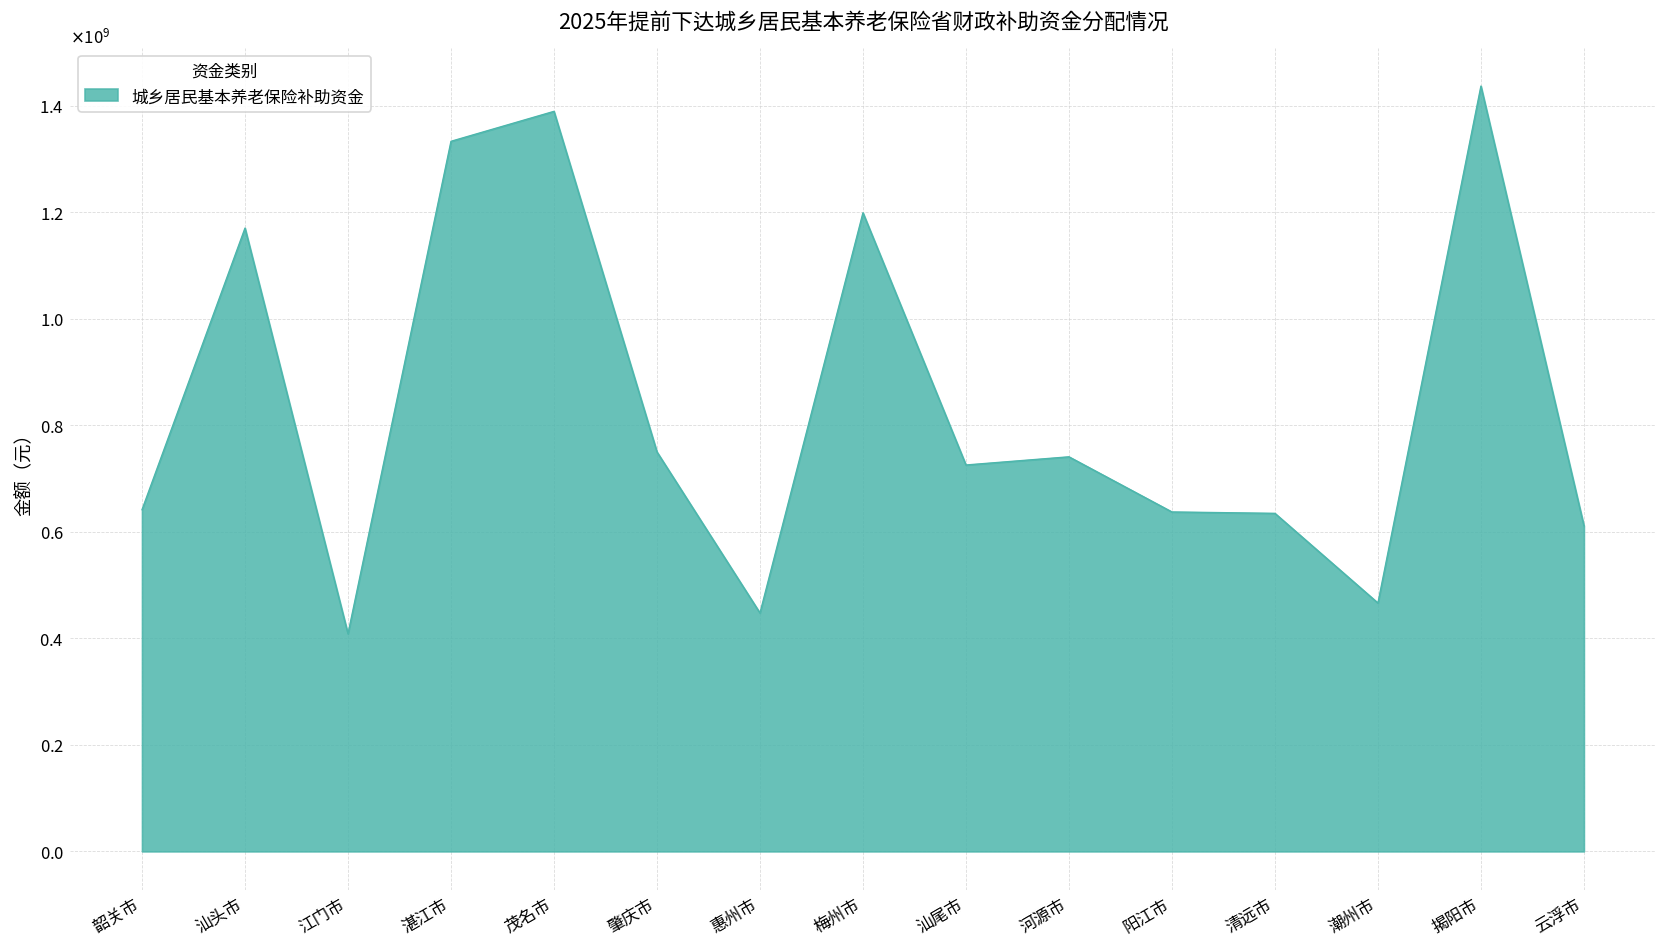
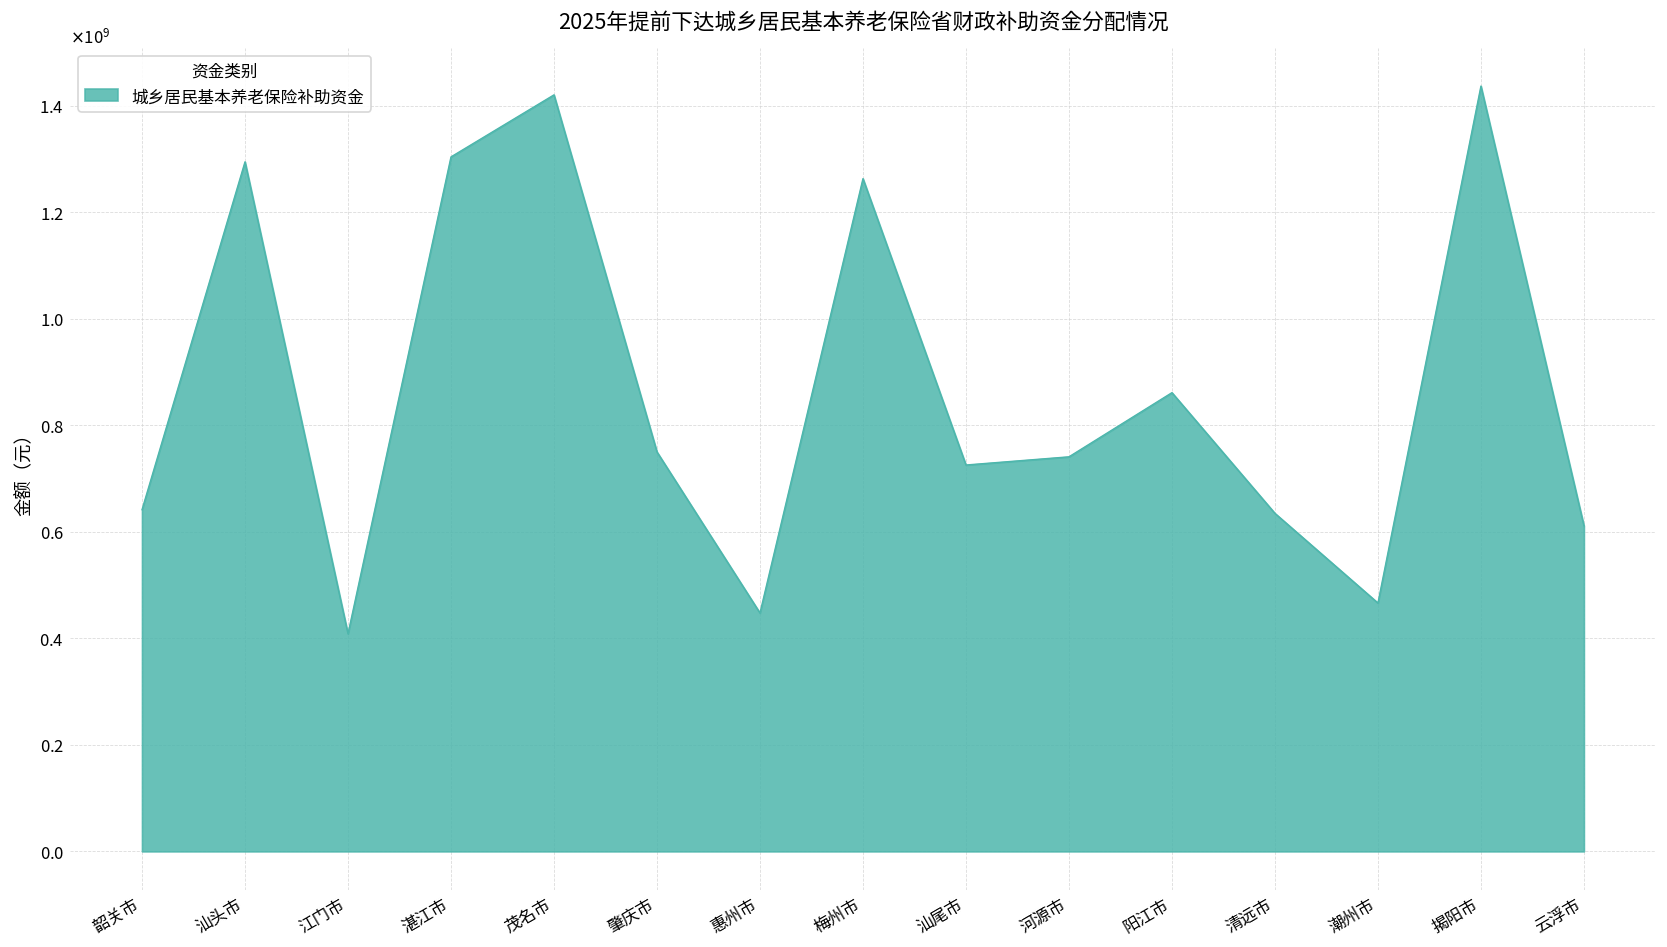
汕头市: 1170000000 -> 1290000000
湛江市: 1330000000 -> 1300000000
茂名市: 1390000000 -> 1420000000
梅州市: 1200000000 -> 1260000000
阳江市: 640000000 -> 860000000
